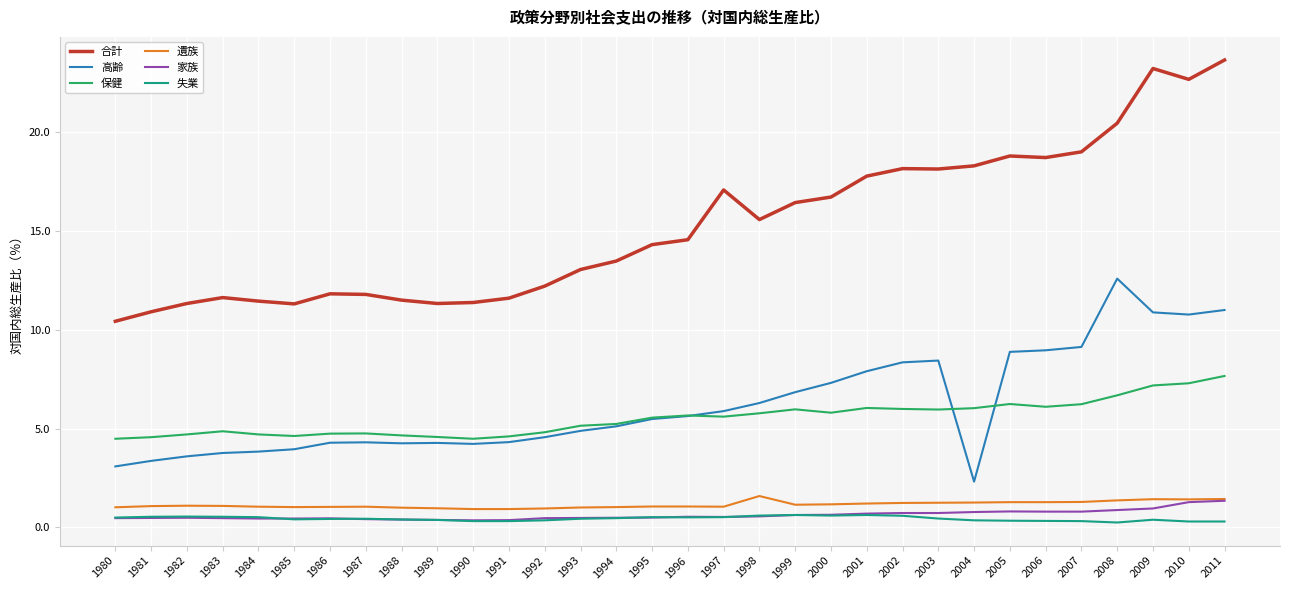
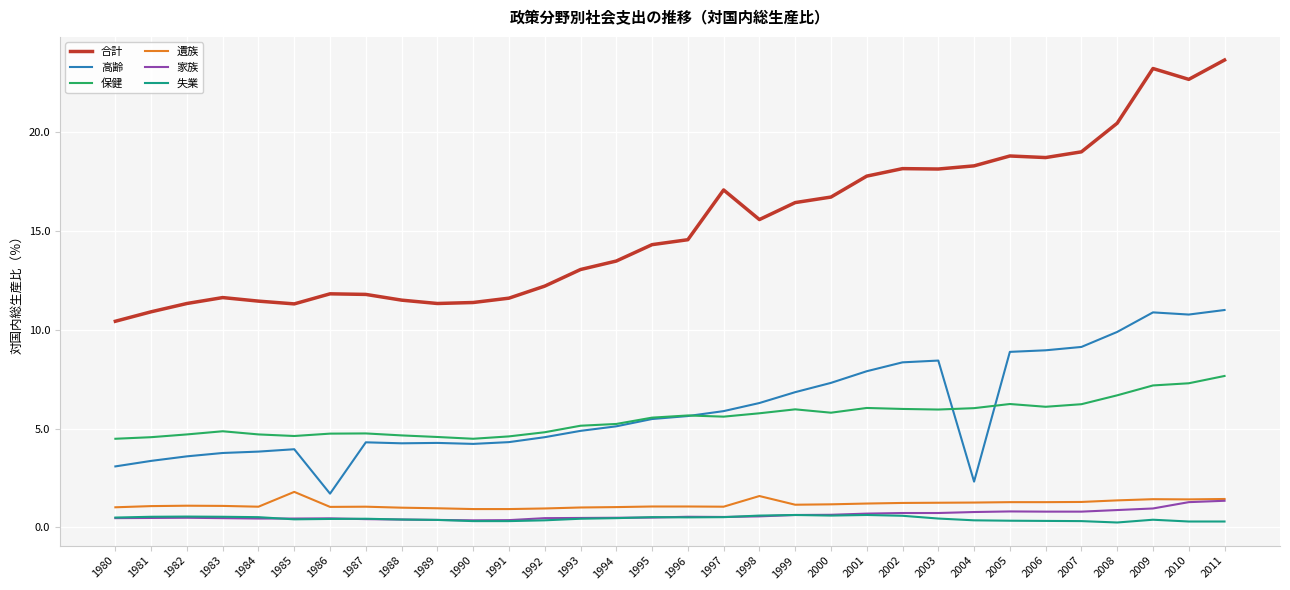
遺族, 1985: 1.0 -> 1.8
高齢, 1986: 4.3 -> 1.7
高齢, 2008: 12.6 -> 9.9
